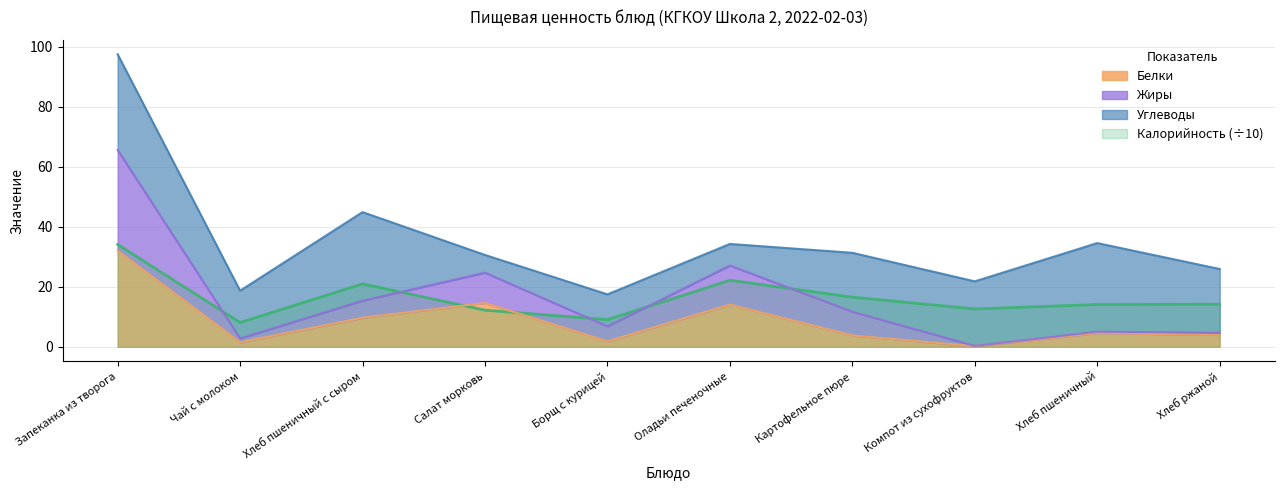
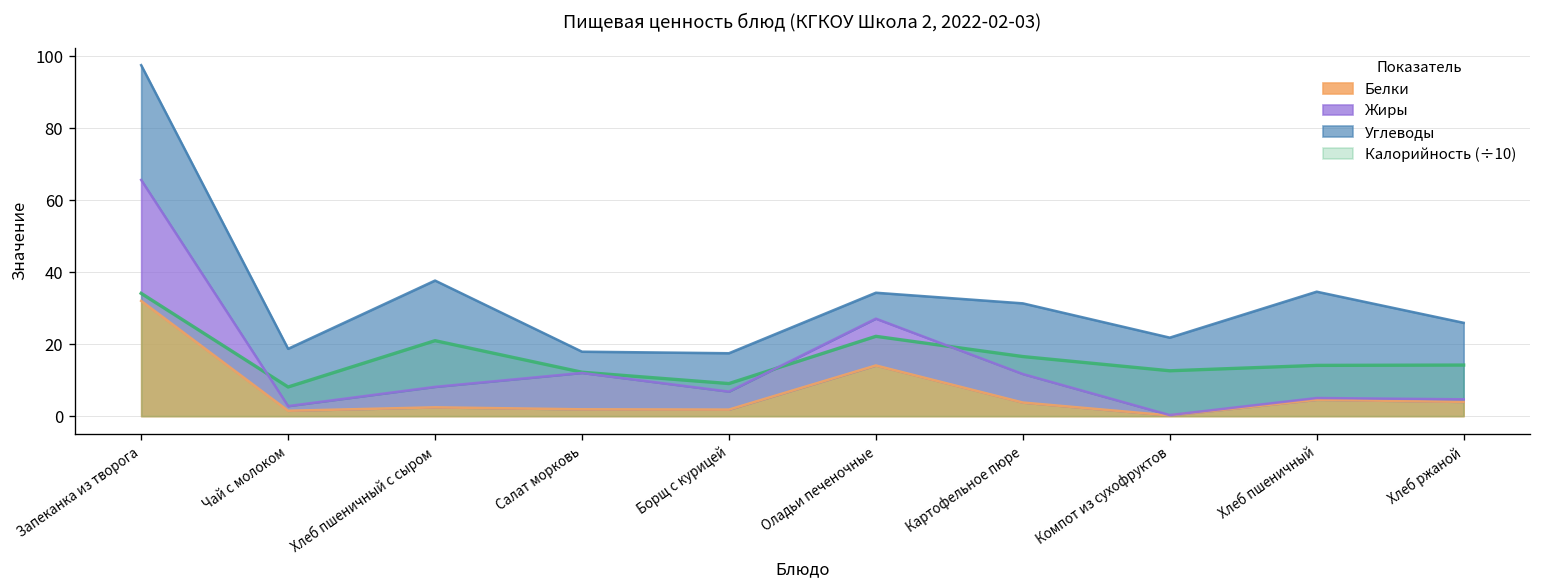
Белки, Хлеб пшеничный с сыром: 10 -> 2
Белки, Салат морковь: 15 -> 2
